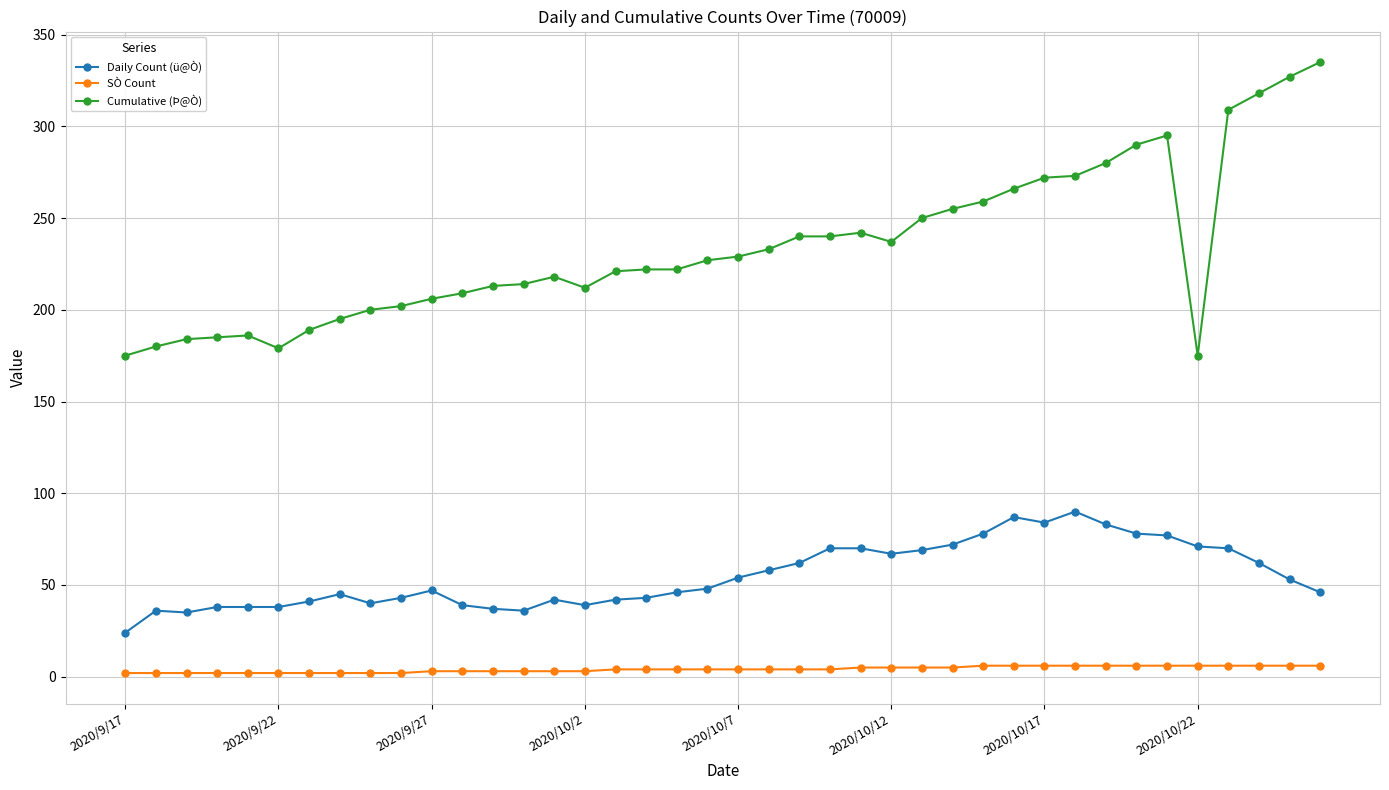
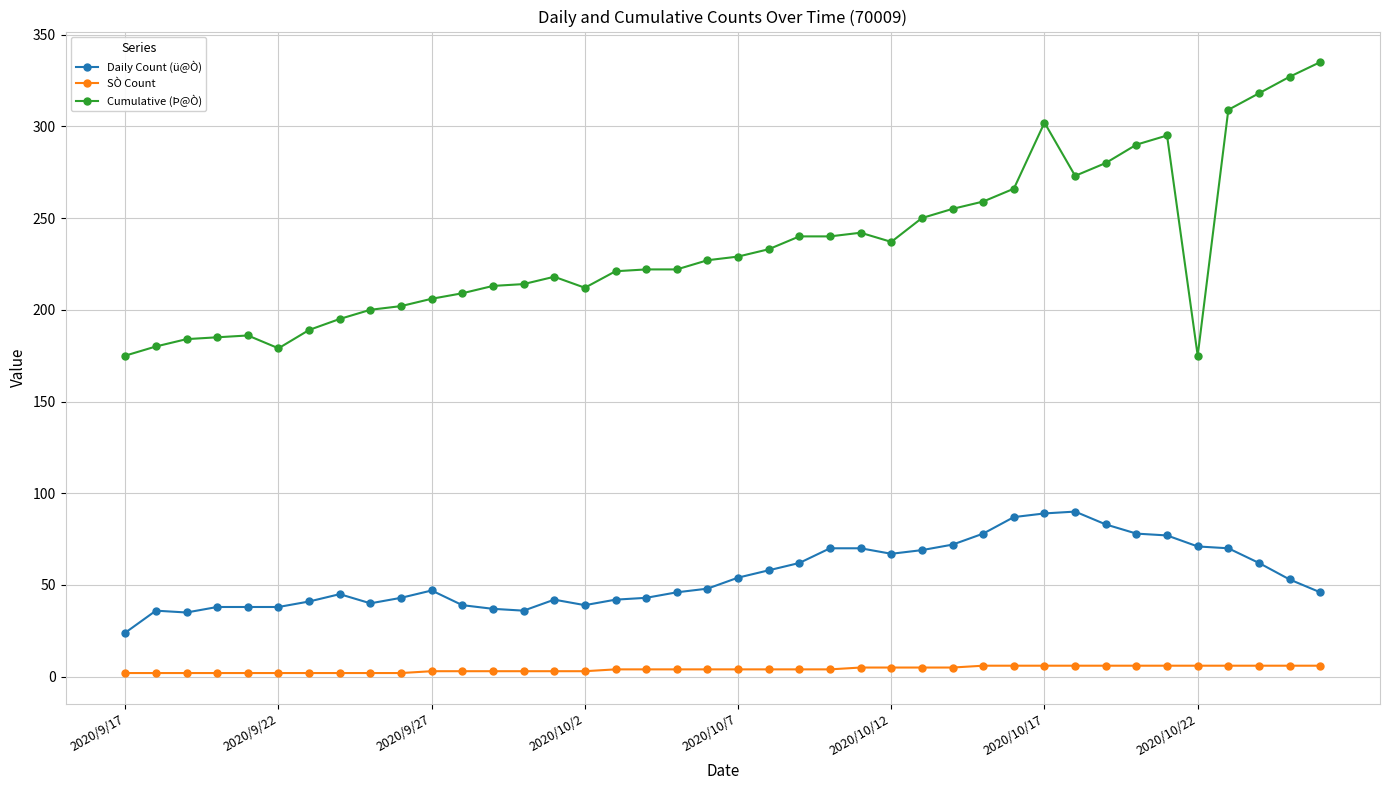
Daily Count (ü@Ò), 2020/10/17: 84 -> 89
Cumulative (Þ@Ò), 2020/10/17: 272 -> 302
